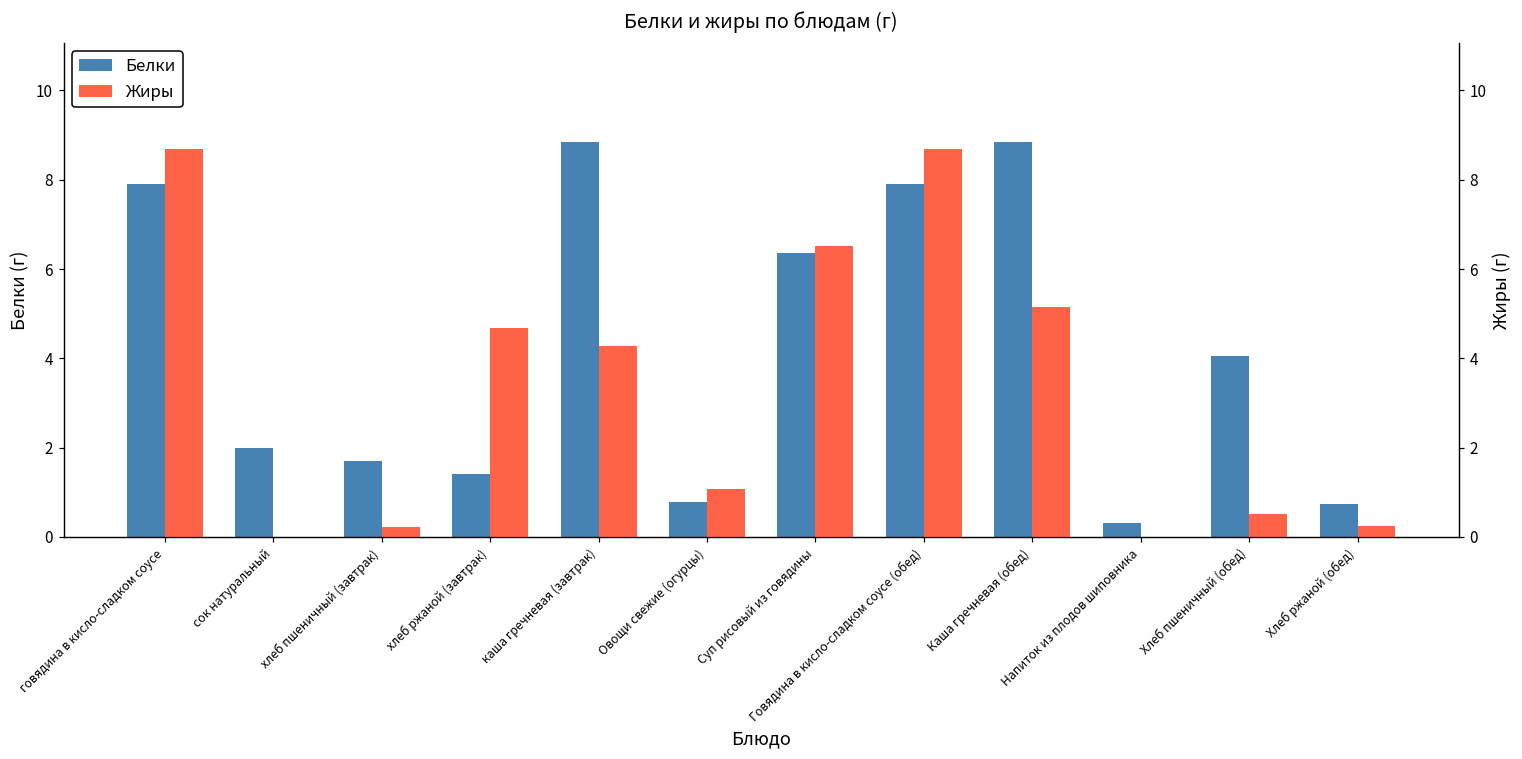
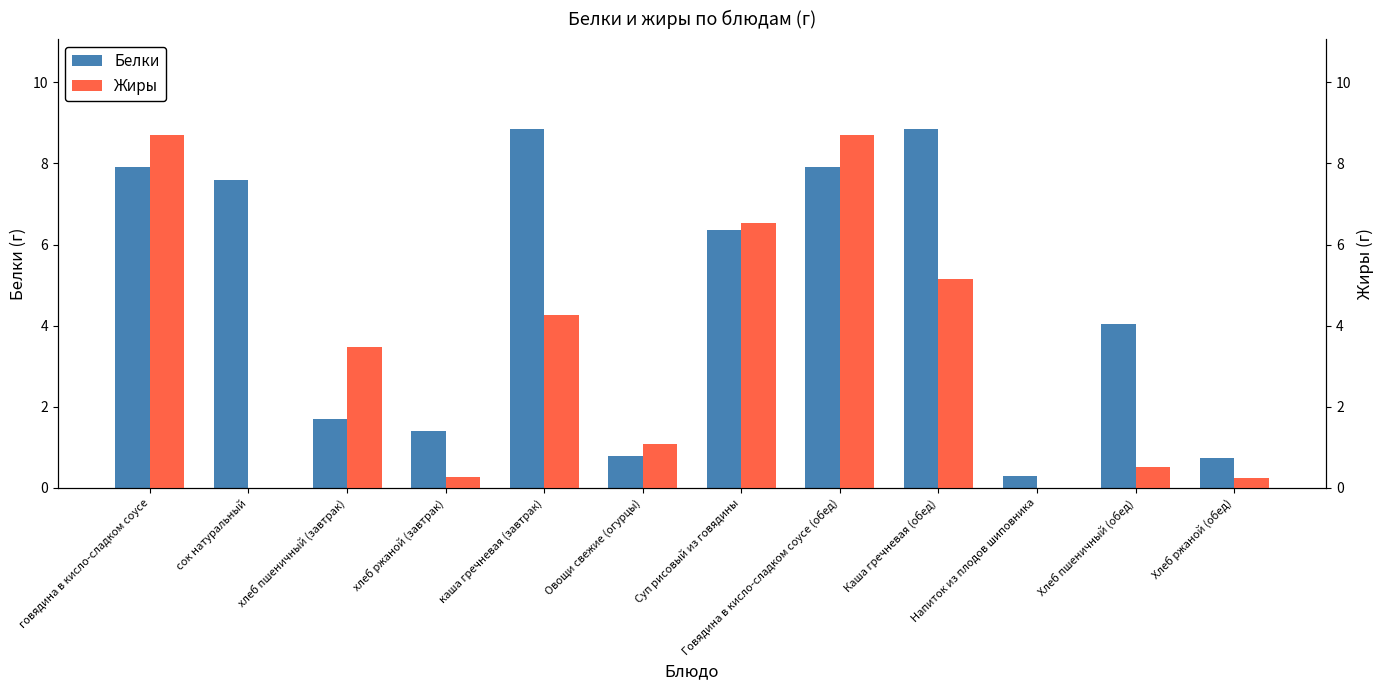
Белки, сок натуральный: 2.0 -> 7.6
Жиры, хлеб пшеничный (завтрак): 0.2 -> 3.5
Жиры, хлеб ржаной (завтрак): 4.7 -> 0.3
